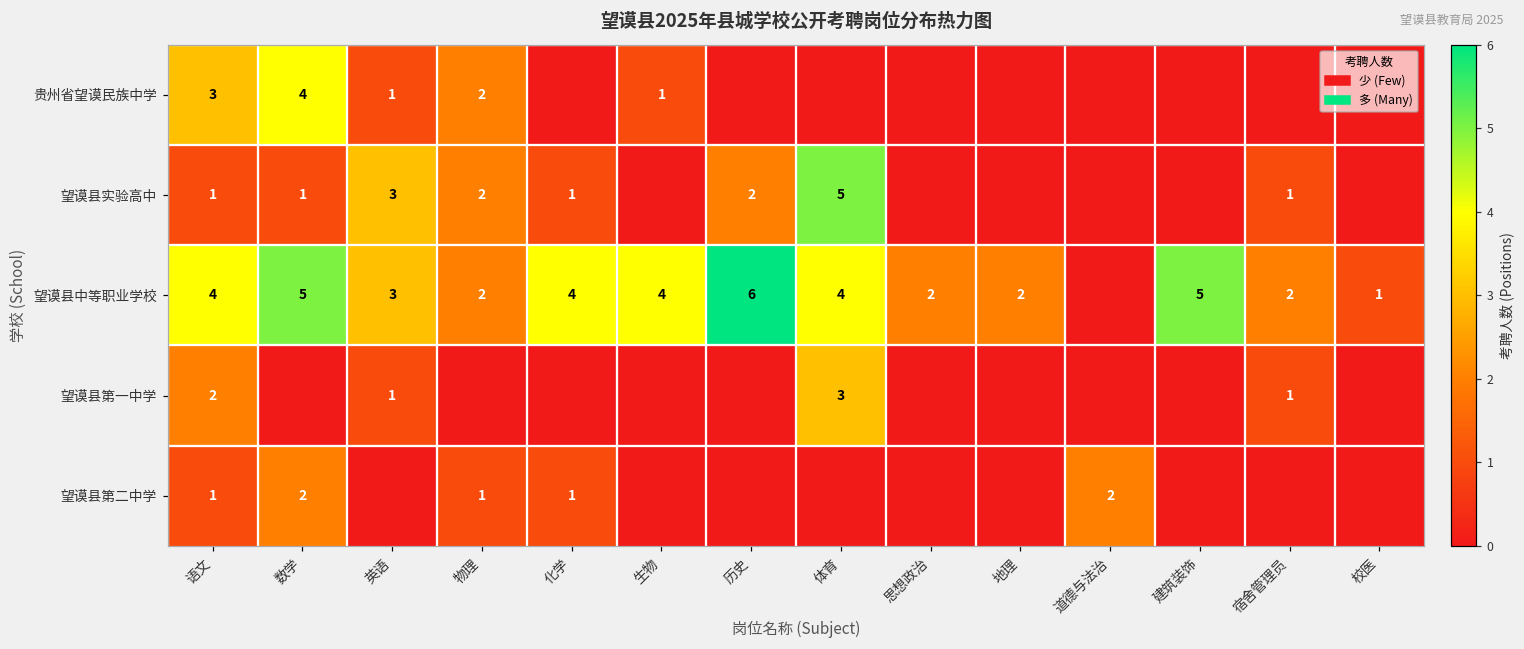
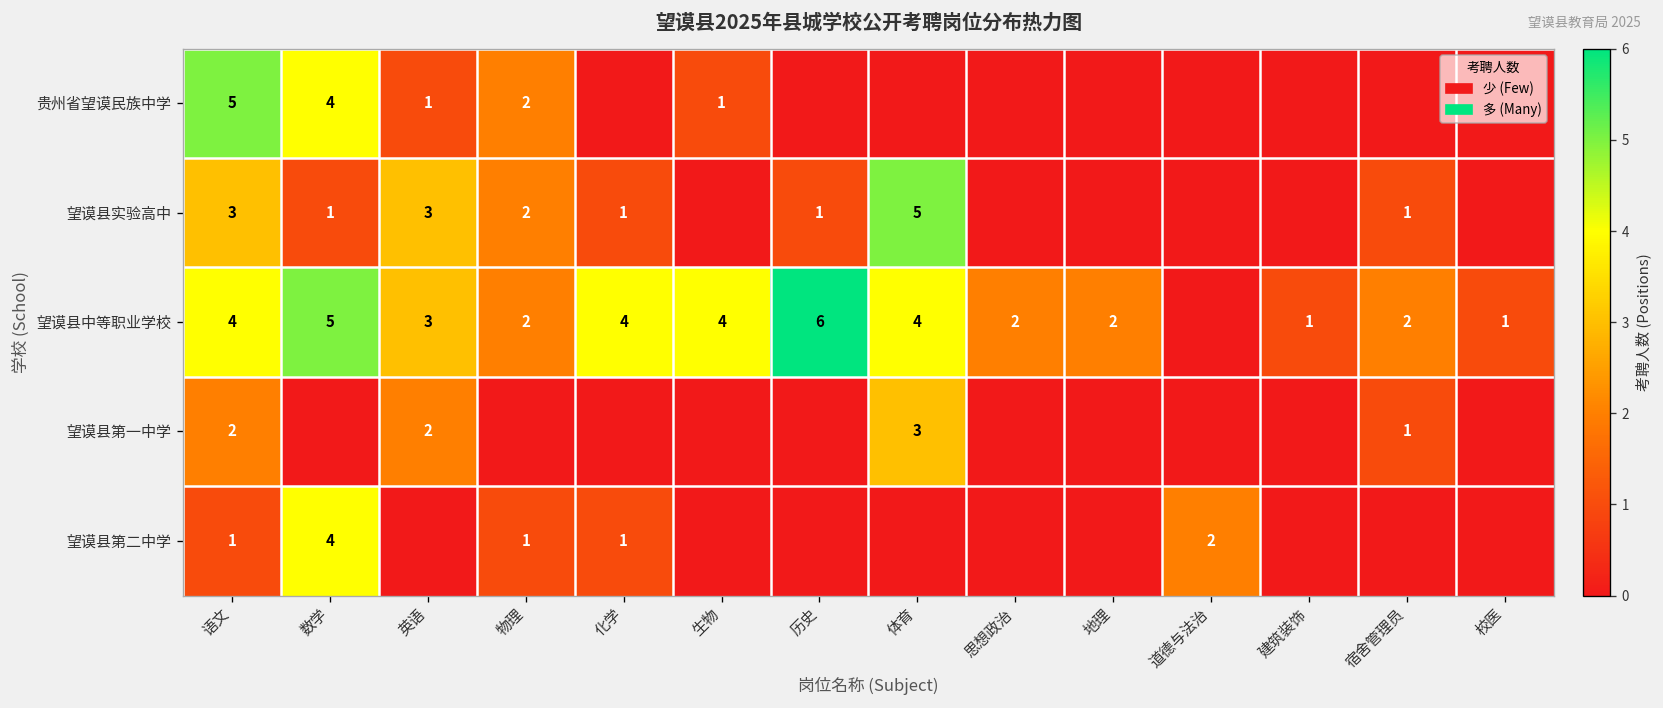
贵州省望谟民族中学, 语文: 3 -> 5
望谟县实验高中, 语文: 1 -> 3
望谟县实验高中, 历史: 2 -> 1
望谟县中等职业学校, 建筑装饰: 5 -> 1
望谟县第一中学, 英语: 1 -> 2
望谟县第二中学, 数学: 2 -> 4
